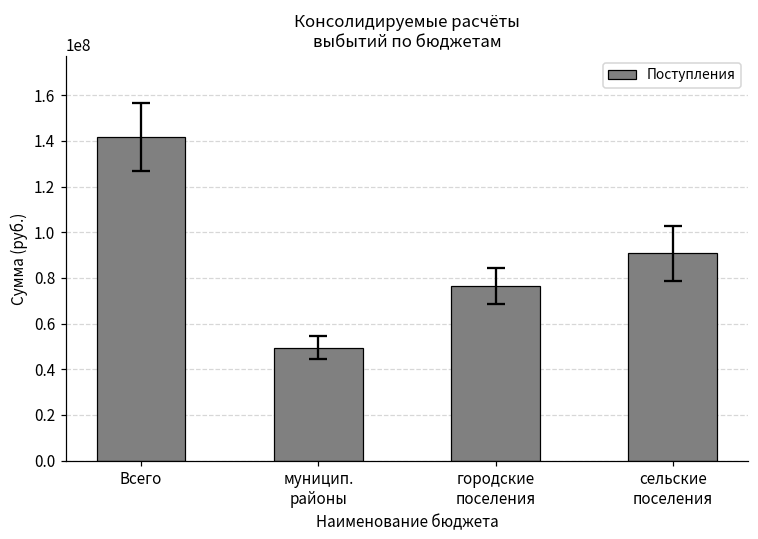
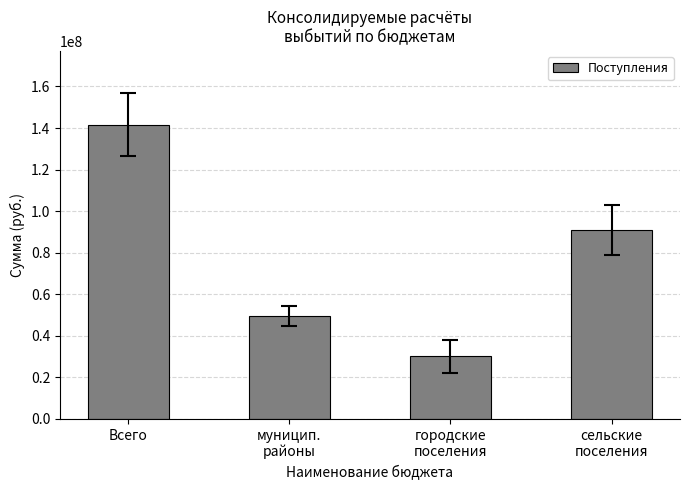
Поступления, городские поселения: 77000000 -> 30000000
